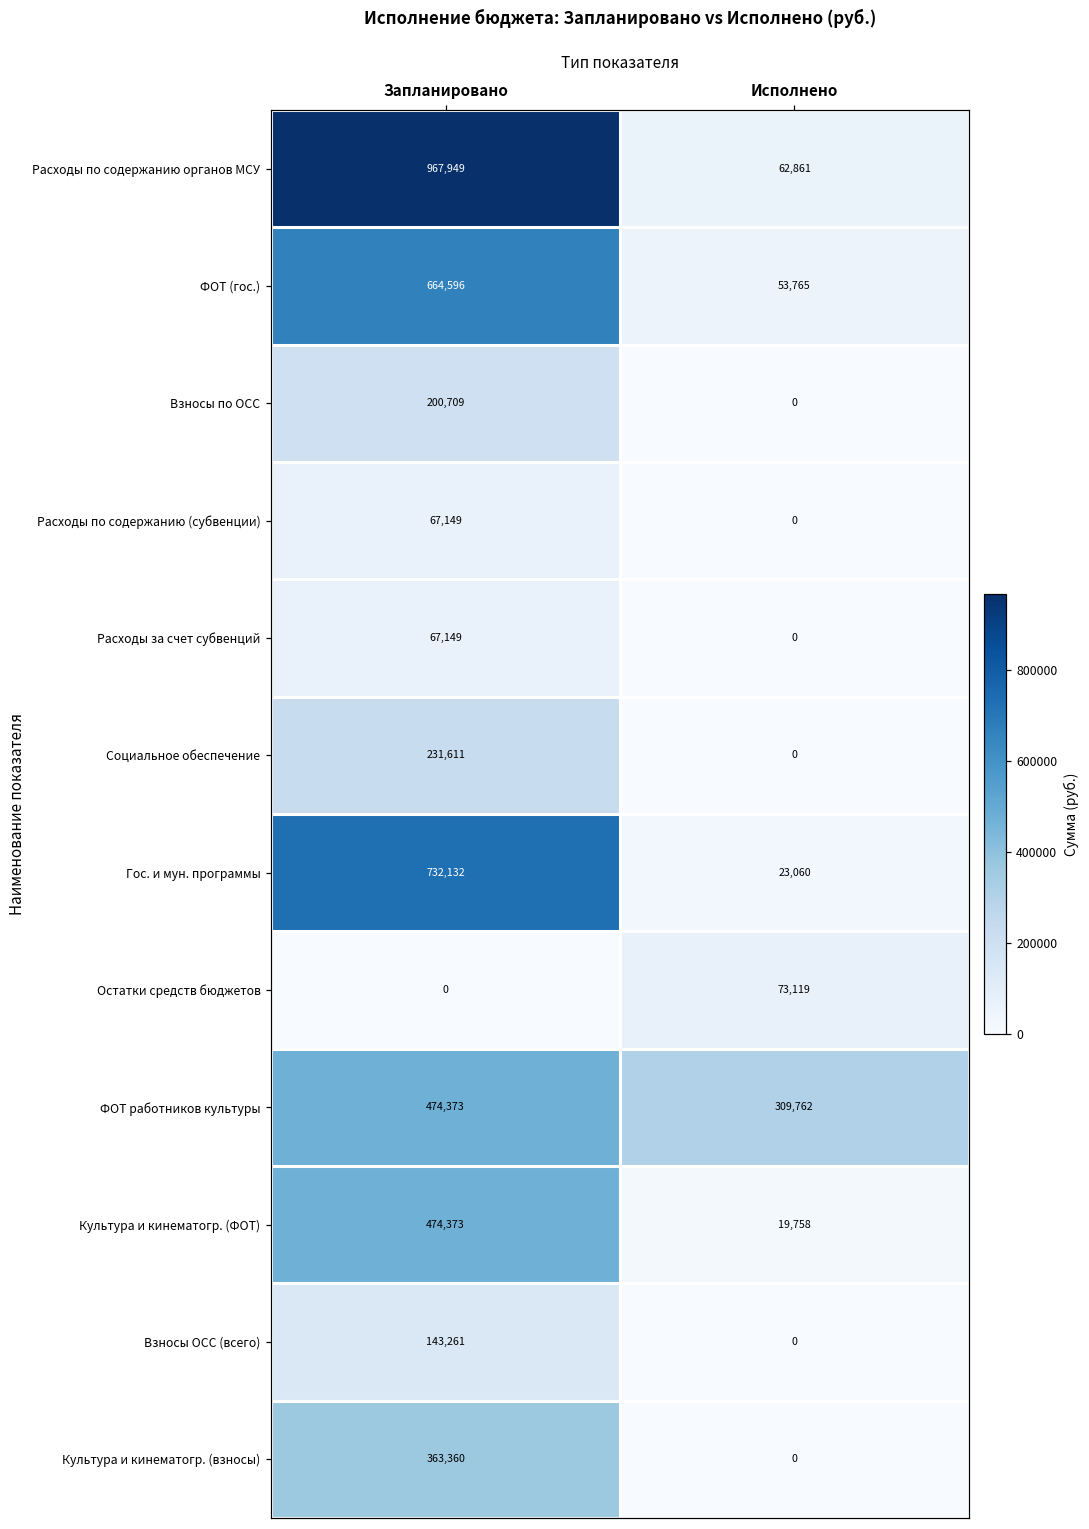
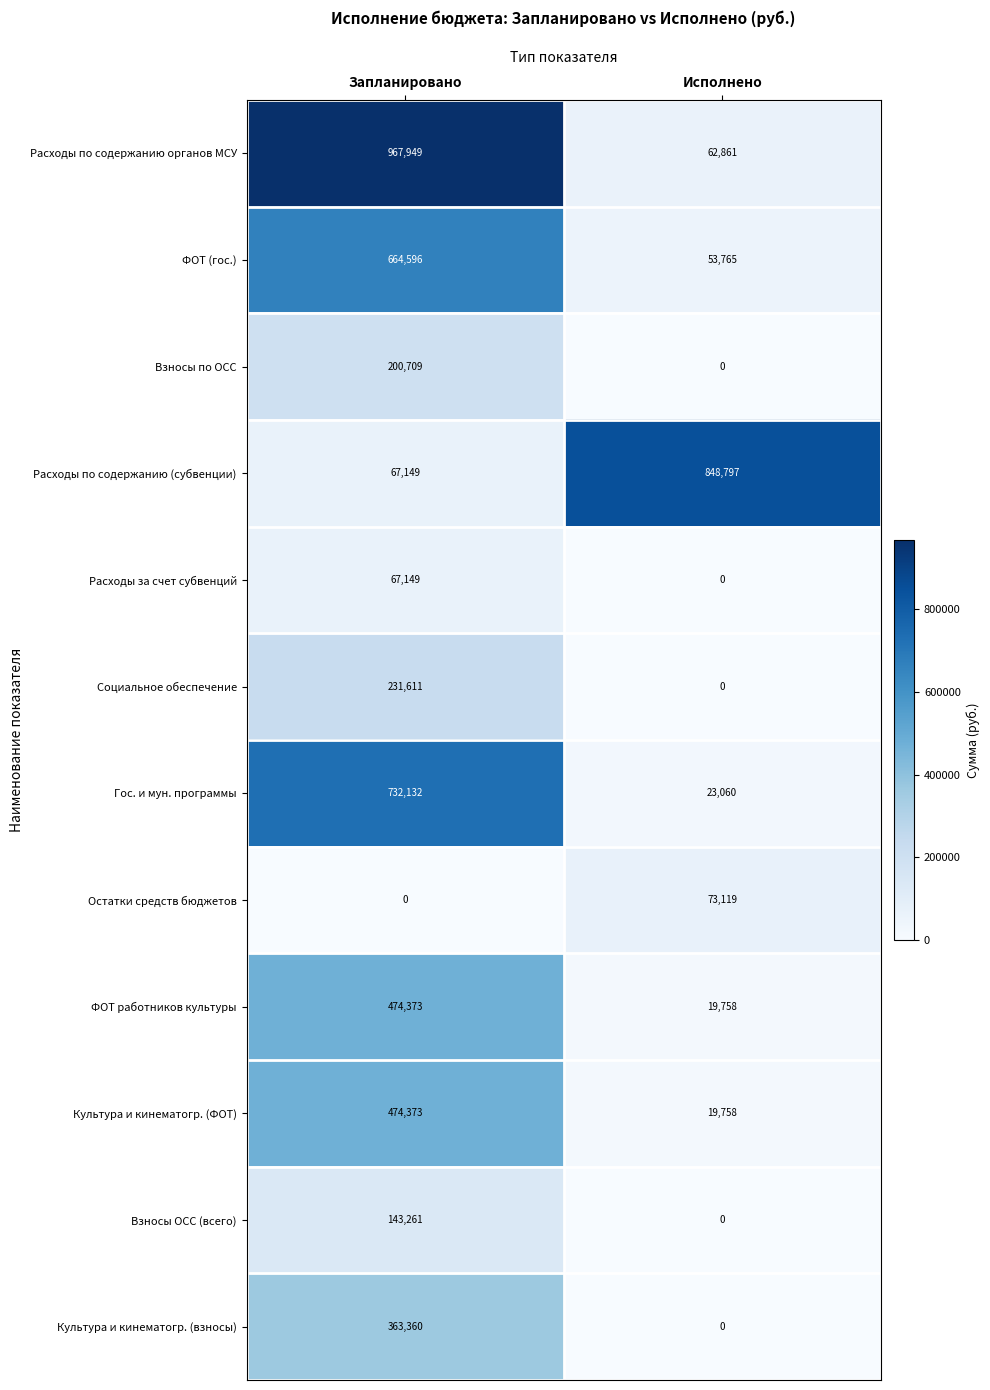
Расходы по содержанию (субвенции), Исполнено: 0 -> 848,797
ФОТ работников культуры, Исполнено: 309,762 -> 19,758
